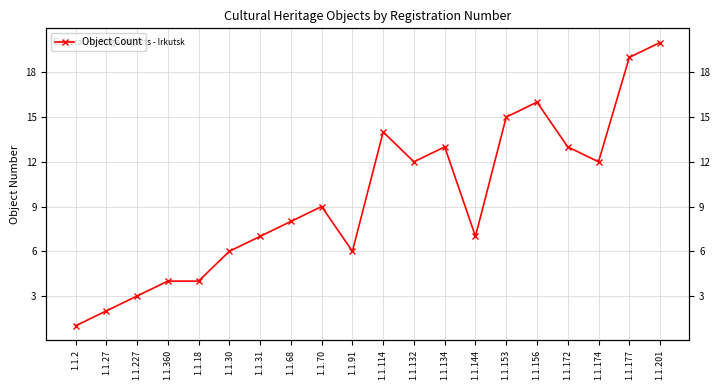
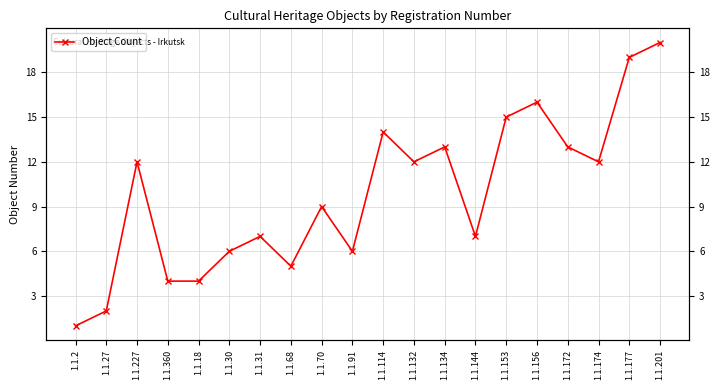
1.1.227: 3 -> 12
1.1.68: 8 -> 5
